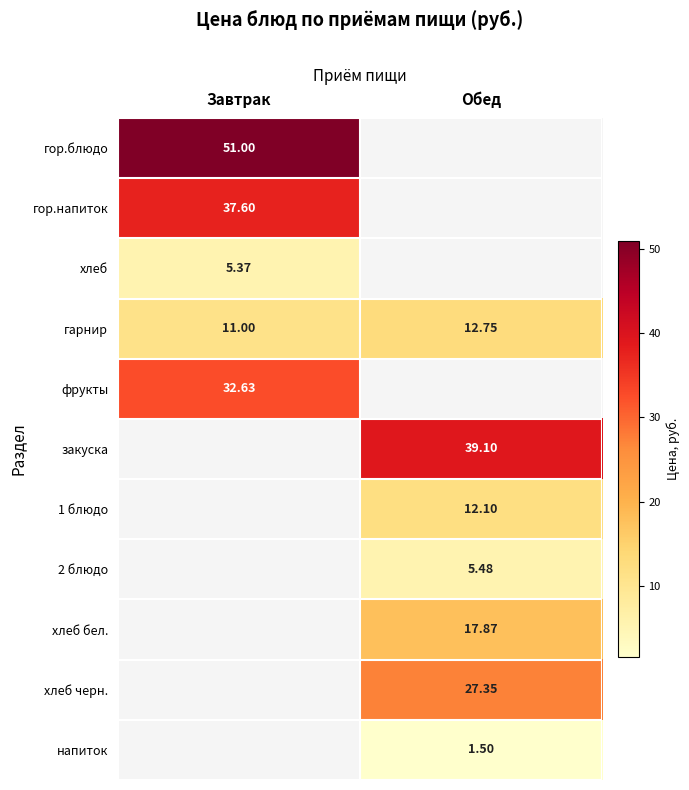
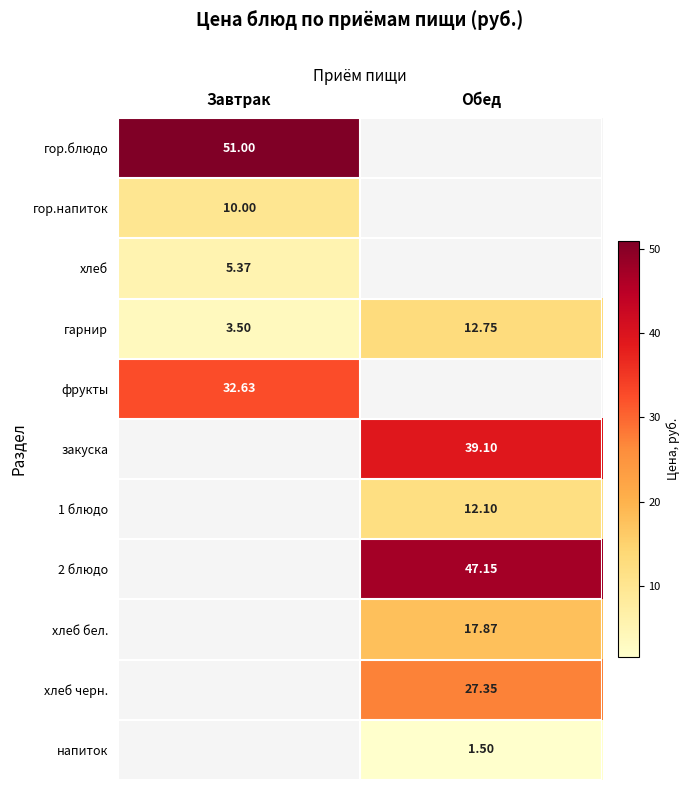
гор.напиток, Завтрак: 37.60 -> 10.00
гарнир, Завтрак: 11.00 -> 3.50
2 блюдо, Обед: 5.48 -> 47.15
